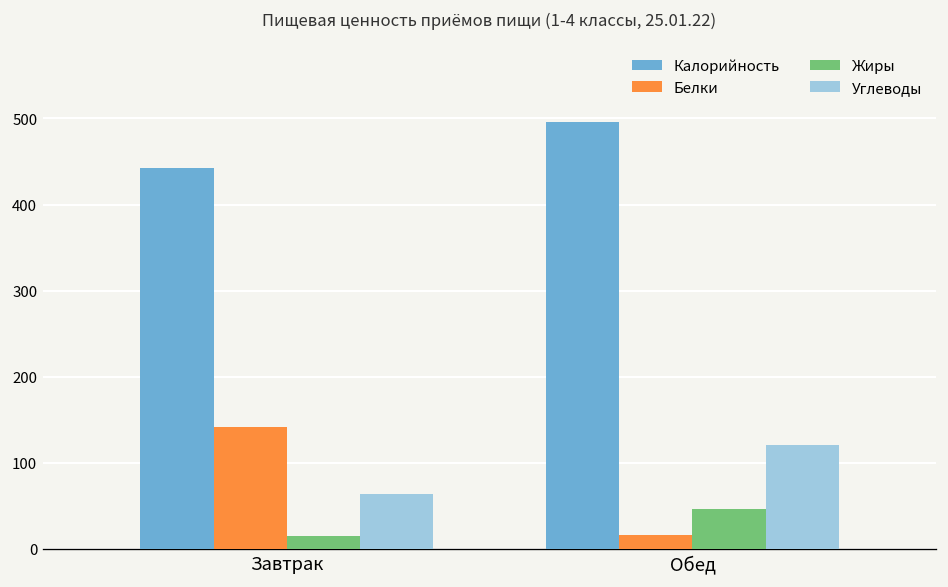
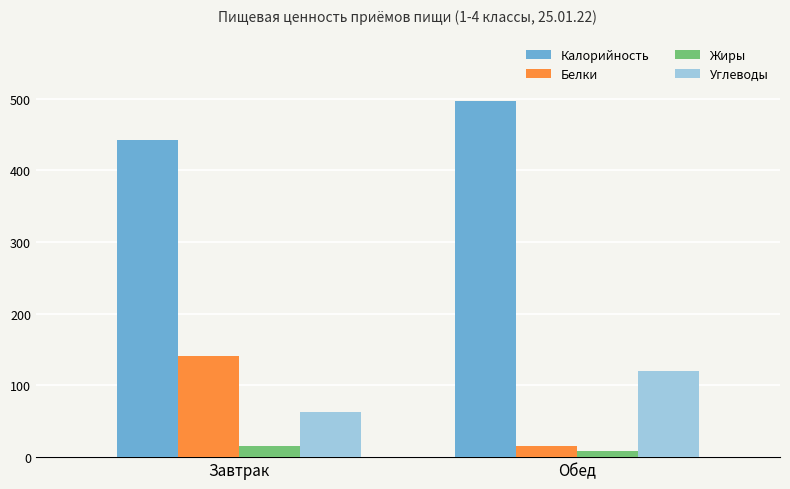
Жиры, Обед: 50 -> 10
